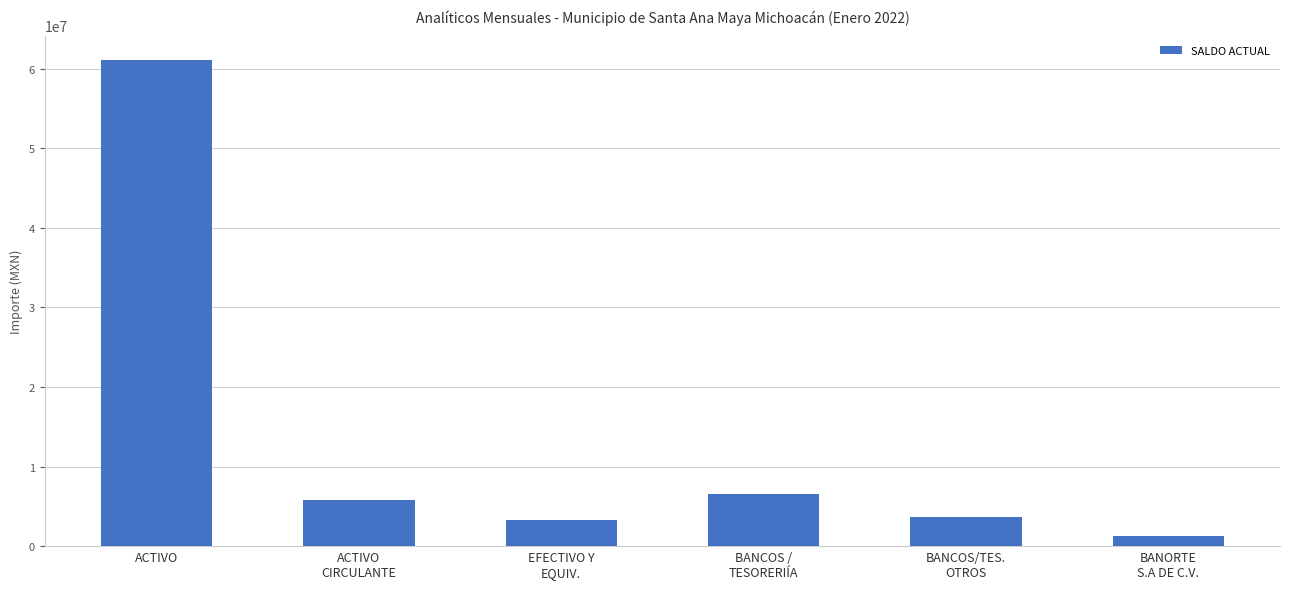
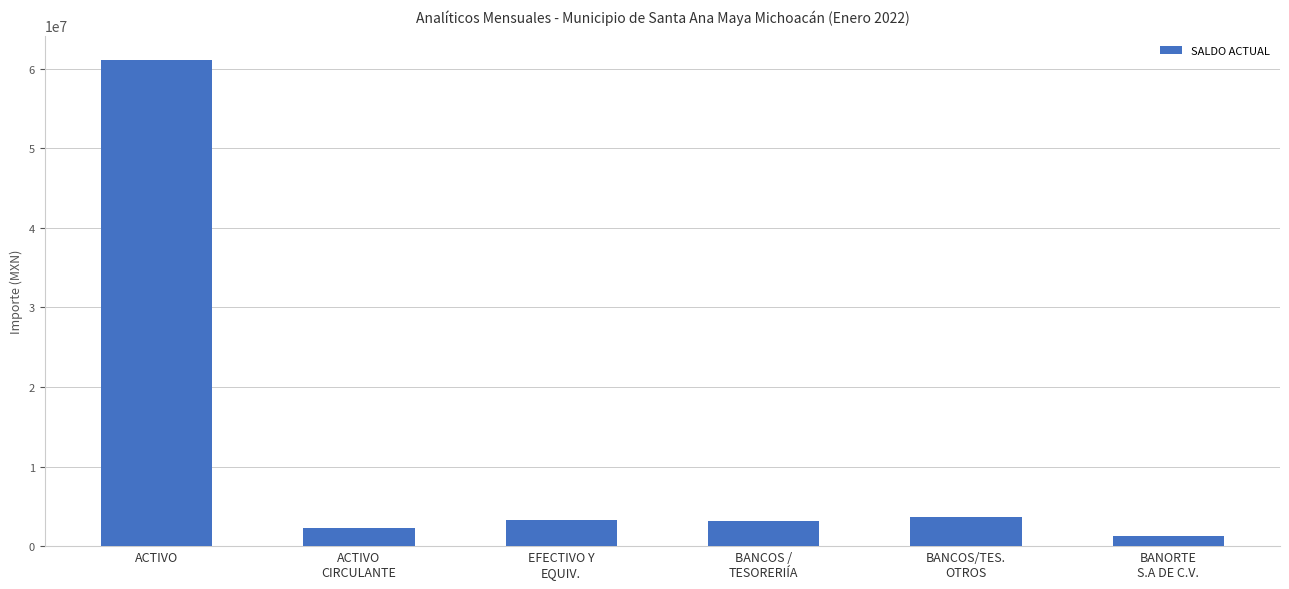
ACTIVO CIRCULANTE: 6000000 -> 2000000
BANCOS / TESORERIÍA: 7000000 -> 3000000
